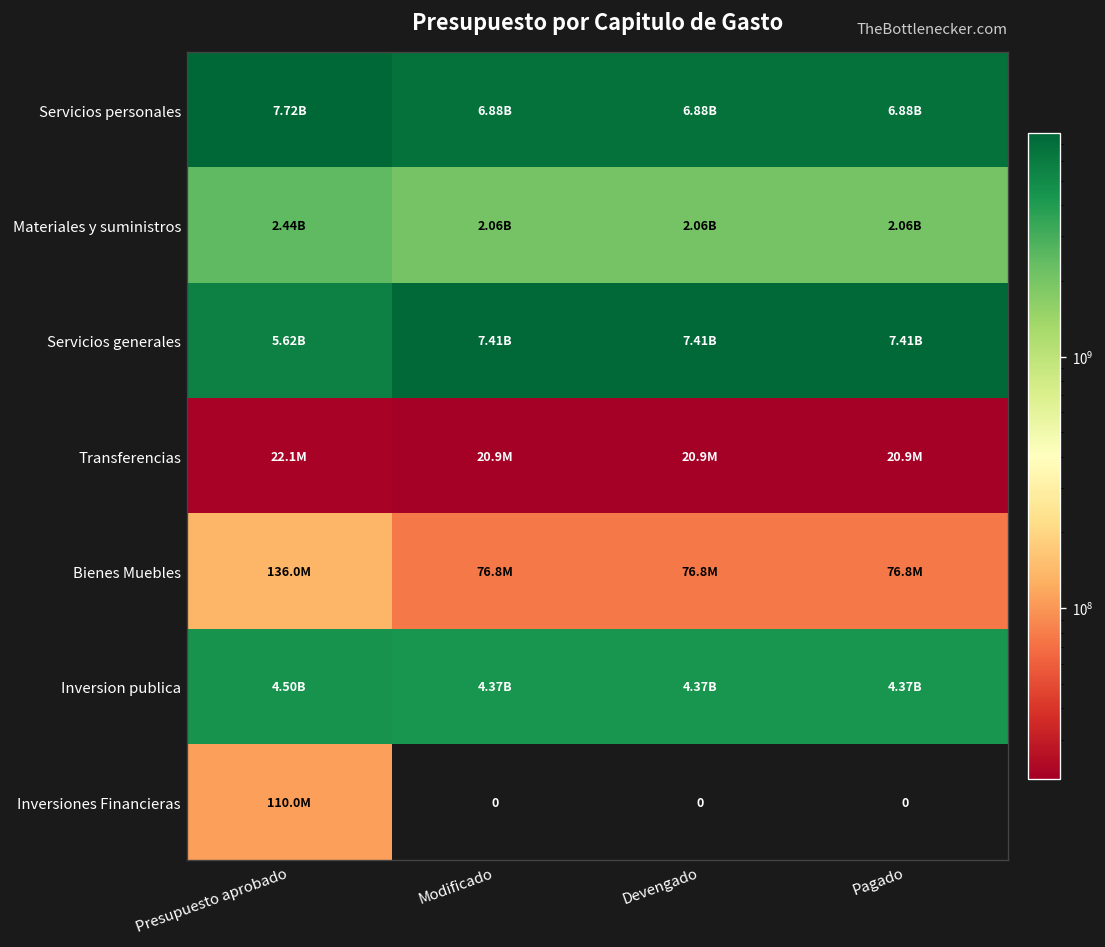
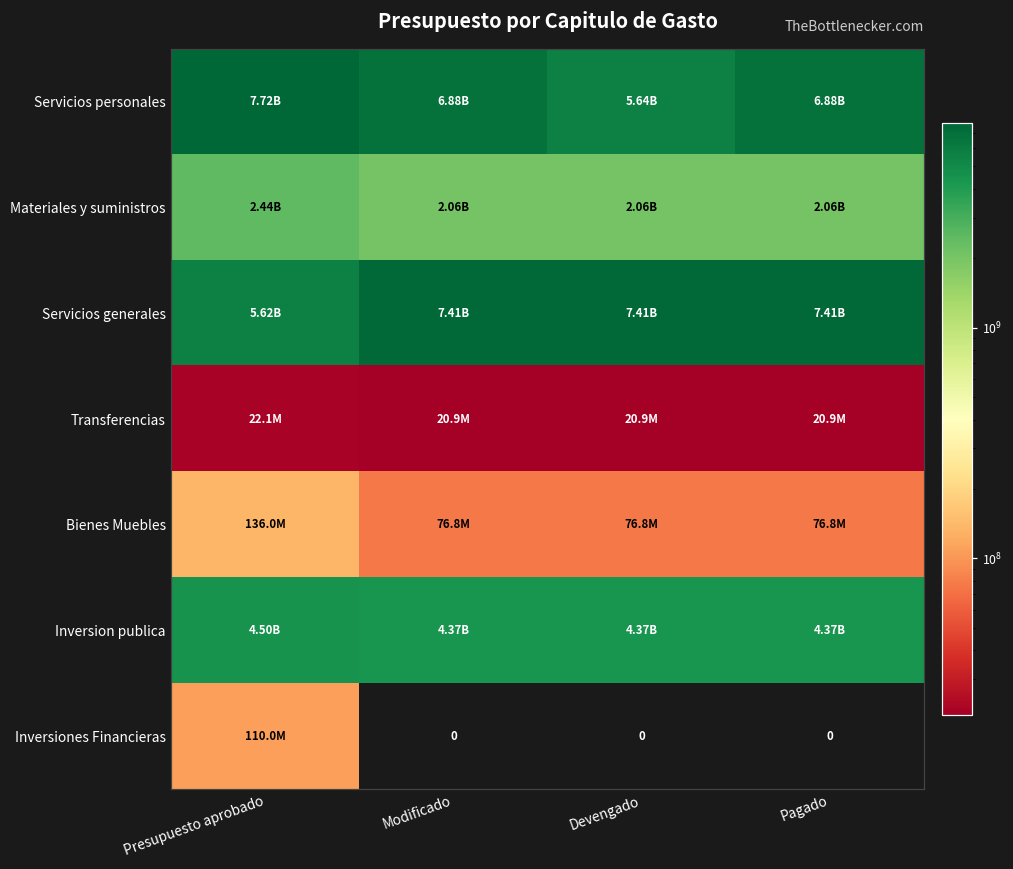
Servicios personales, Devengado: 6.88B -> 5.64B
